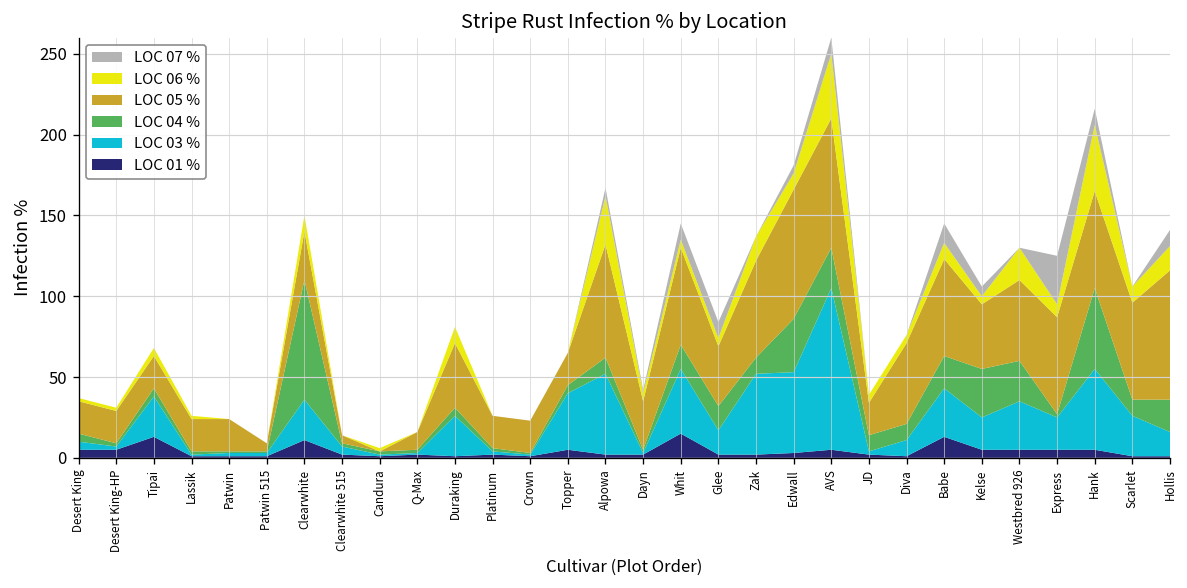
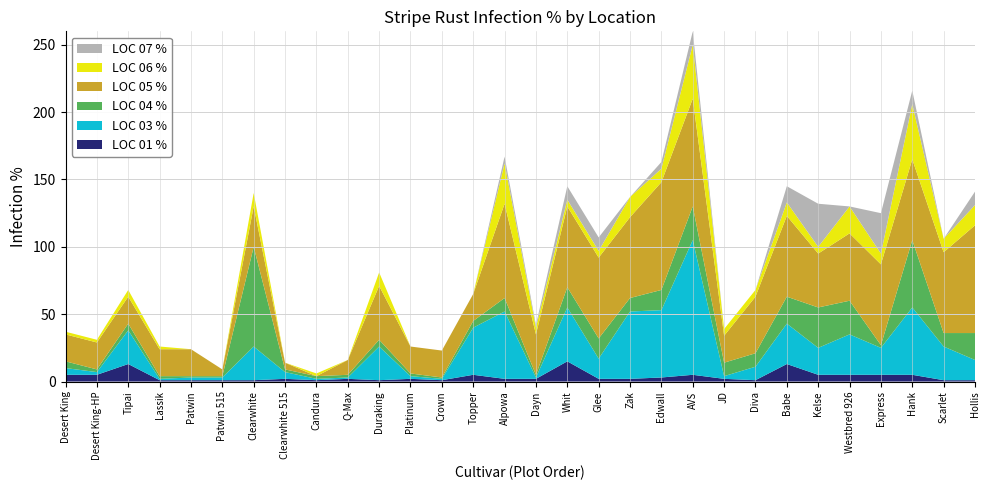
LOC 01 %, Clearwhite: 11 -> 1
LOC 05 %, Glee: 37 -> 60
LOC 04 %, Edwall: 33 -> 15
LOC 05 %, Diva: 50 -> 42
LOC 07 %, Kelse: 6 -> 32
